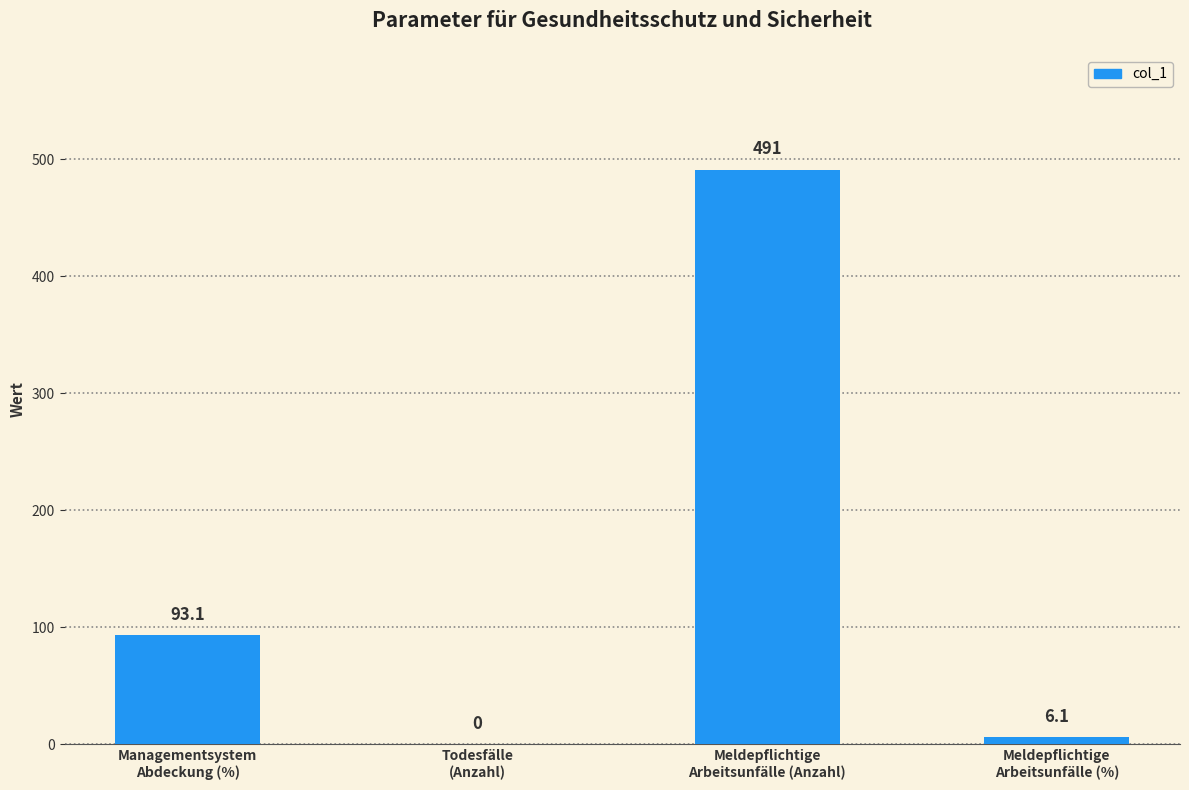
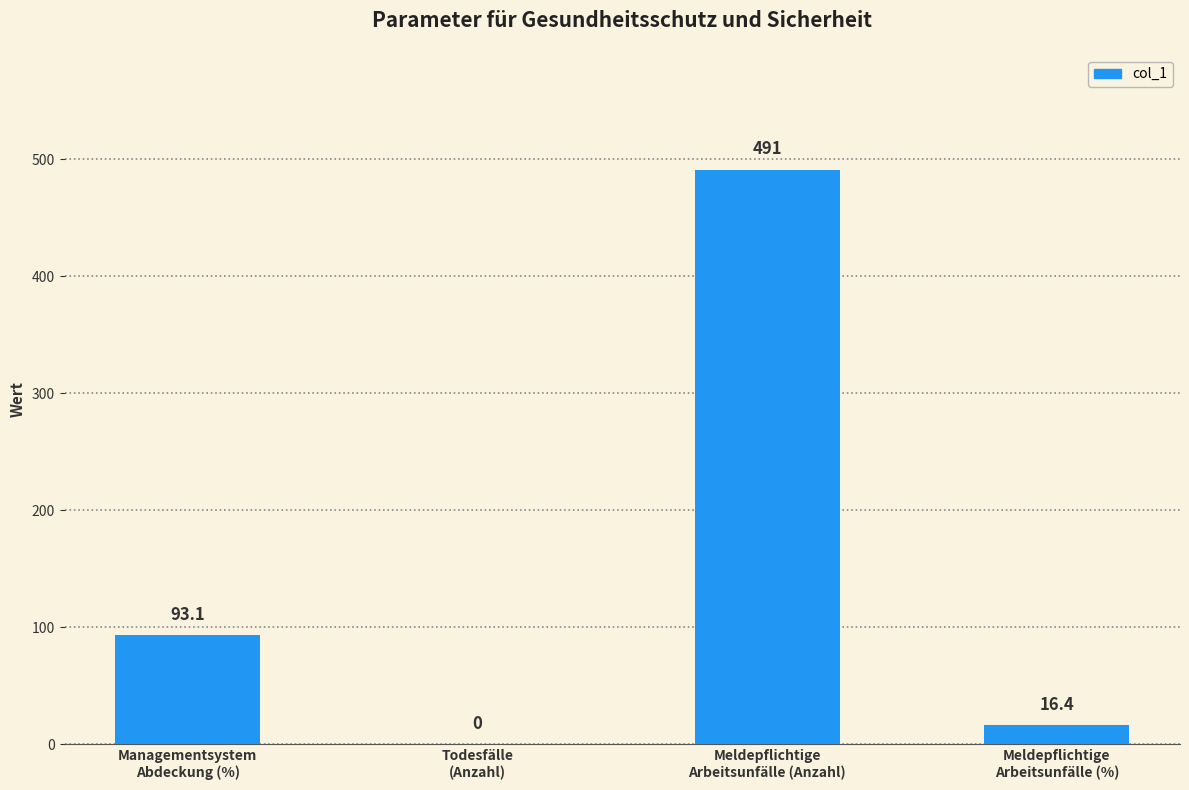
Meldepflichtige Arbeitsunfälle (%): 6.1 -> 16.4
